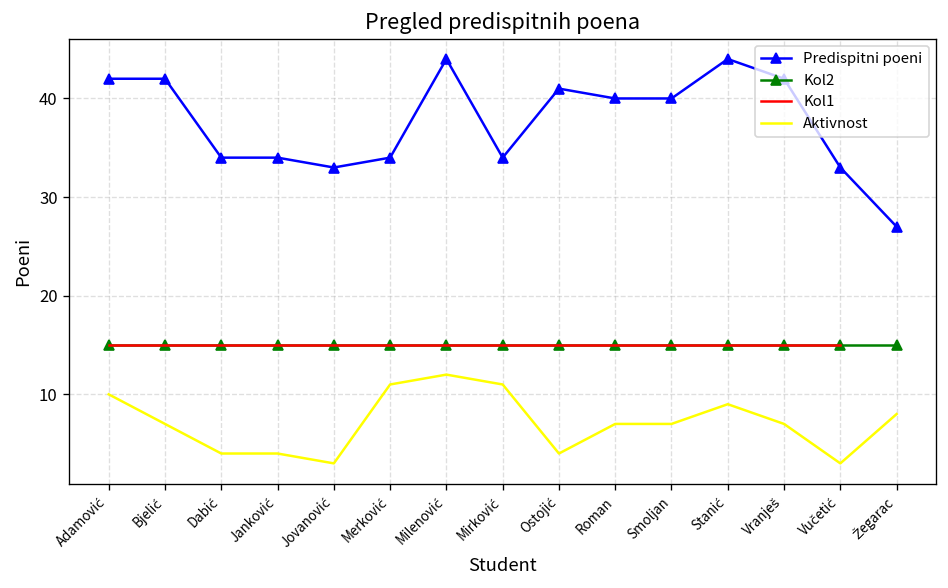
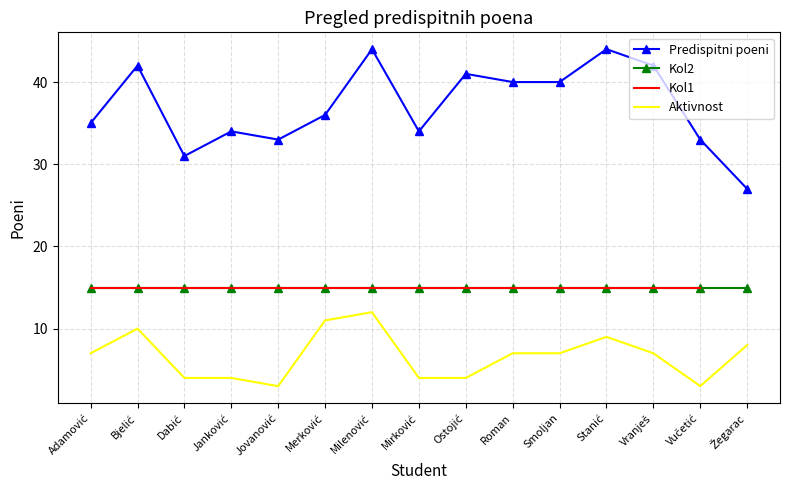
Predispitni poeni, Adamović: 42 -> 35
Aktivnost, Adamović: 10 -> 7
Aktivnost, Bjelić: 7 -> 10
Predispitni poeni, Dabić: 34 -> 31
Predispitni poeni, Merković: 34 -> 36
Aktivnost, Mirković: 11 -> 4
